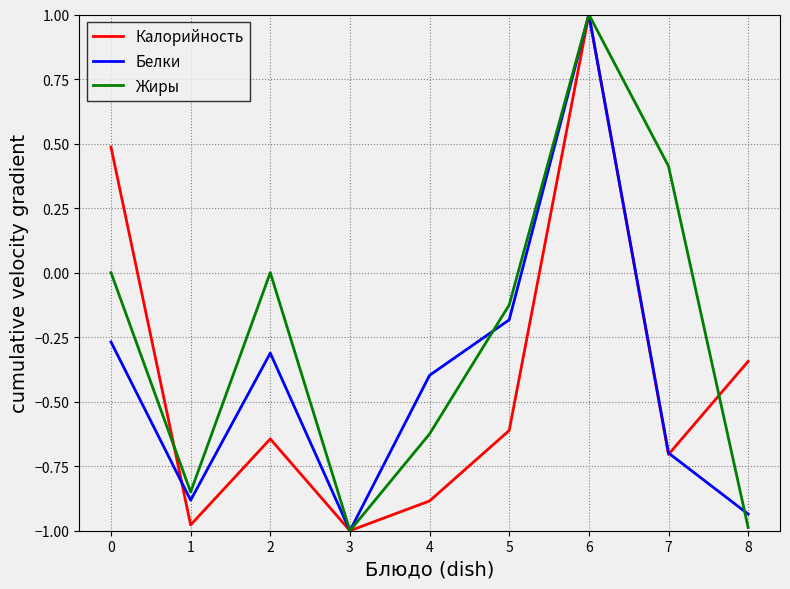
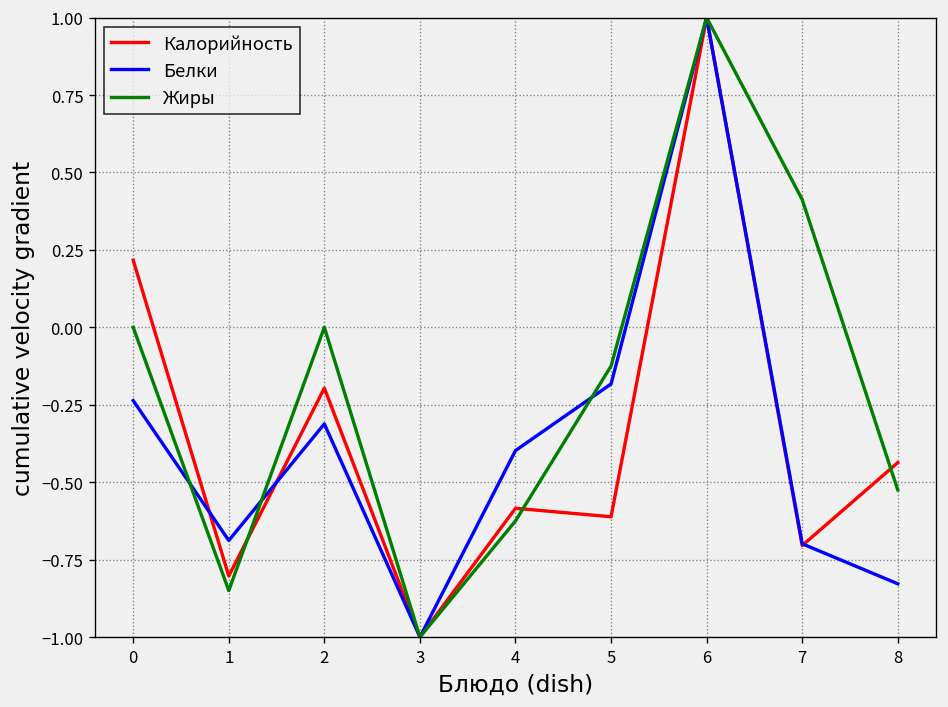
Калорийность, 0: 0.49 -> 0.22
Белки, 0: -0.27 -> -0.24
Калорийность, 1: -0.98 -> -0.80
Белки, 1: -0.88 -> -0.69
Калорийность, 2: -0.64 -> -0.20
Калорийность, 4: -0.88 -> -0.58
Калорийность, 8: -0.34 -> -0.44
Белки, 8: -0.94 -> -0.83
Жиры, 8: -0.99 -> -0.53
